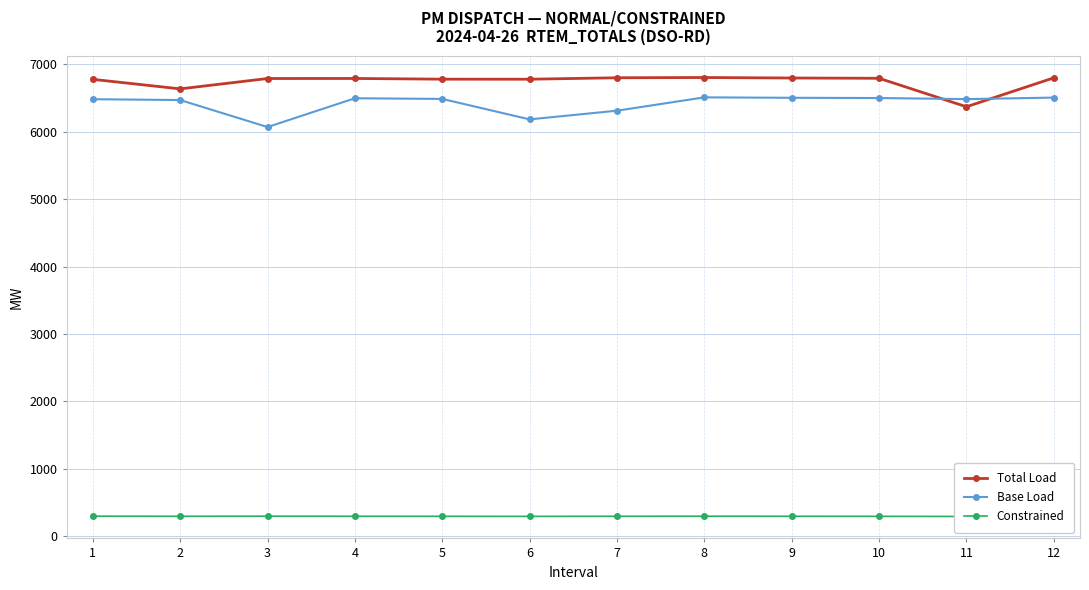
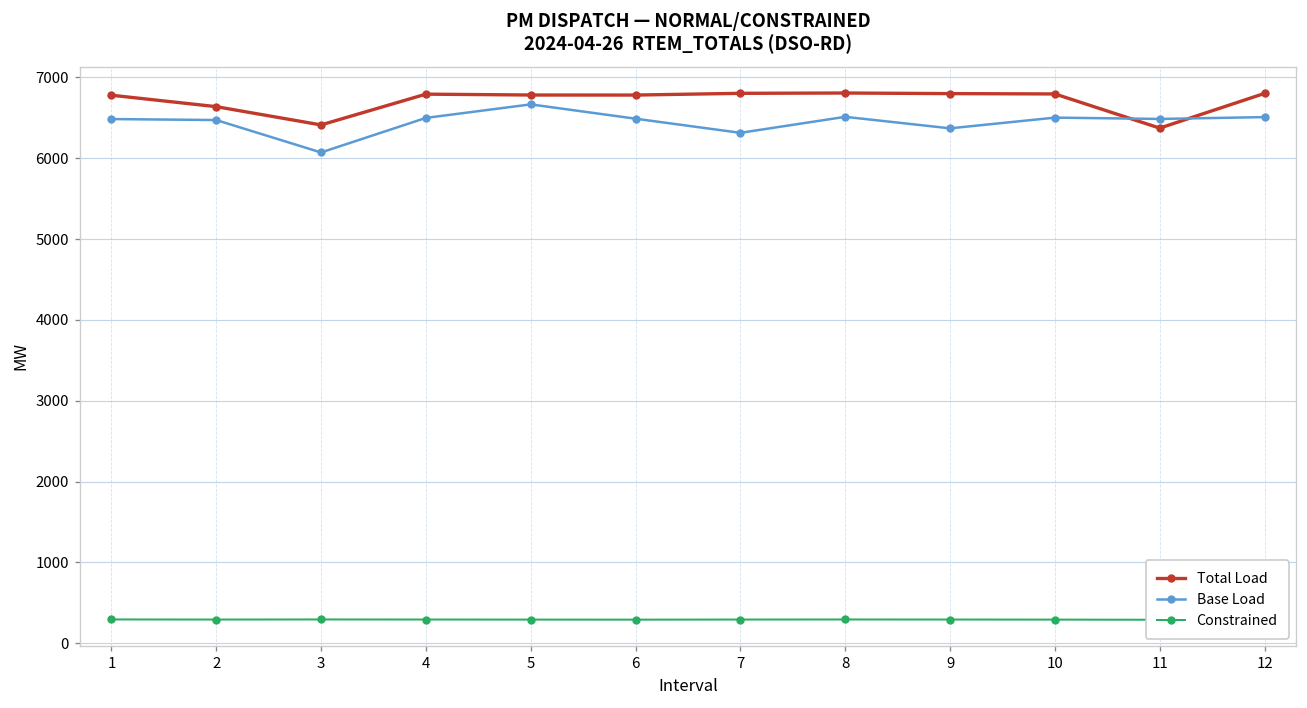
Total Load, 3: 6800 -> 6400
Base Load, 5: 6500 -> 6700
Base Load, 6: 6200 -> 6500
Base Load, 9: 6500 -> 6400
